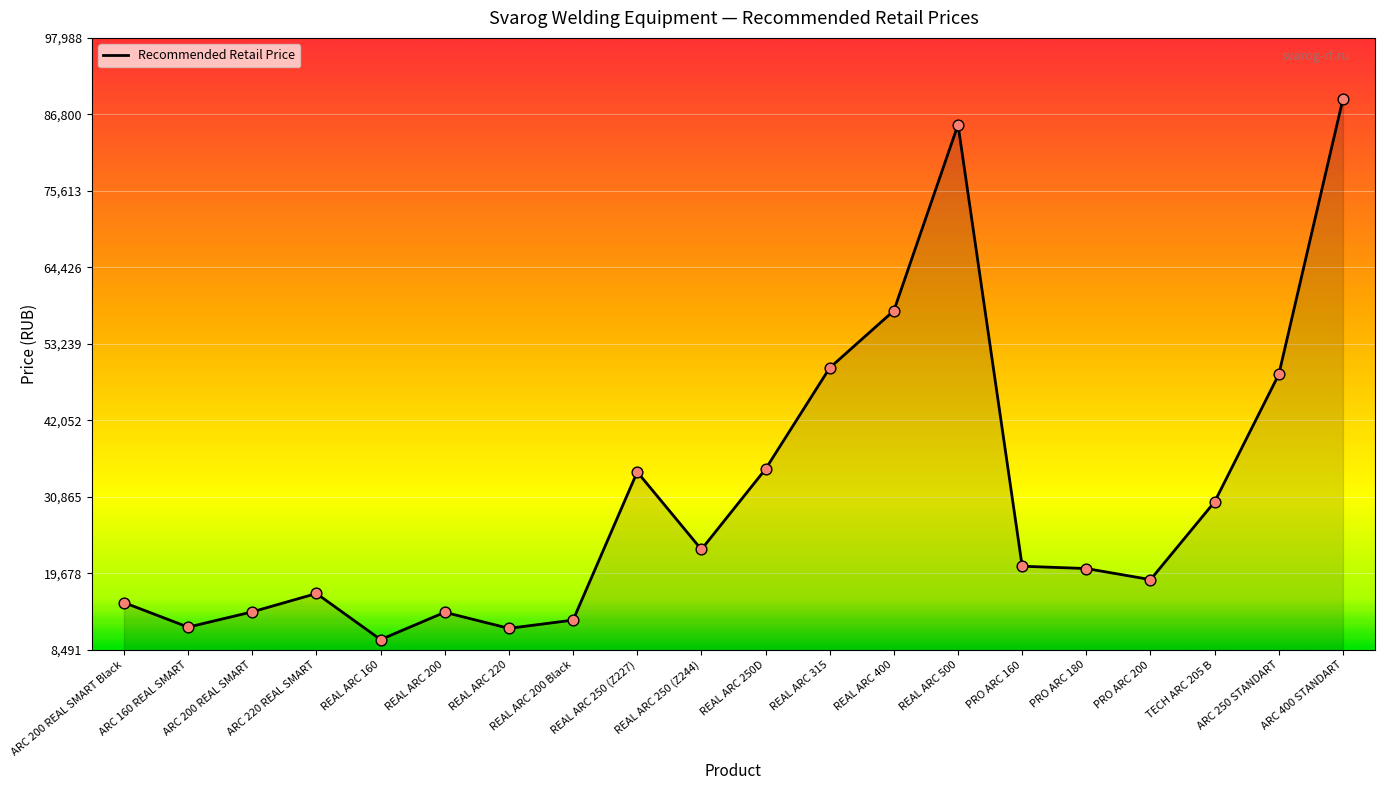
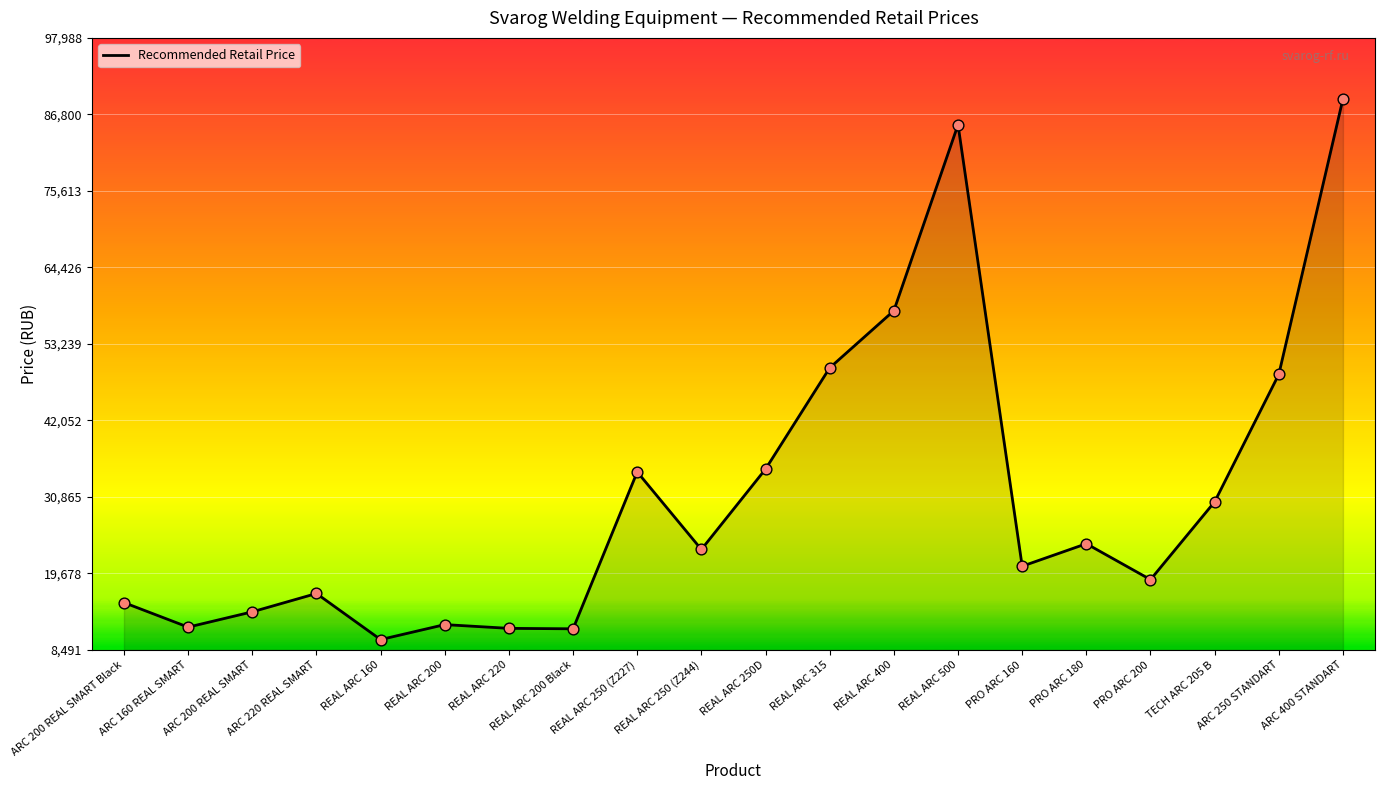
REAL ARC 200: 14,000 -> 12,000
REAL ARC 200 Black: 13,000 -> 12,000
PRO ARC 180: 20,000 -> 24,000
